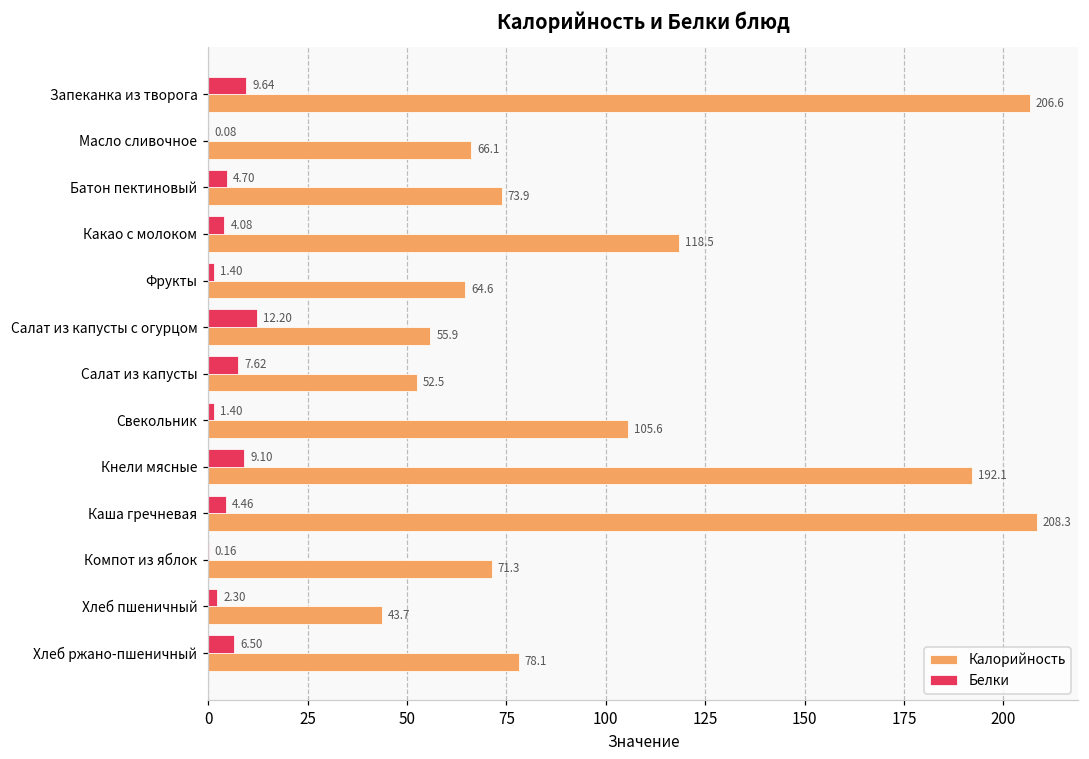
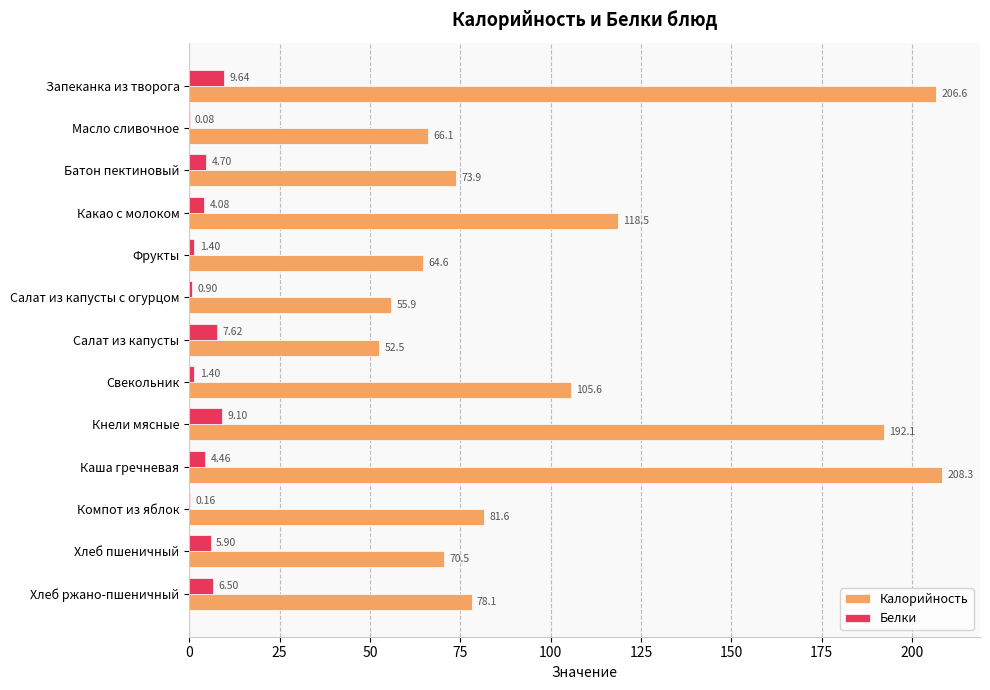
Белки, Салат из капусты с огурцом: 12.20 -> 0.90
Калорийность, Компот из яблок: 71.3 -> 81.6
Белки, Хлеб пшеничный: 2.30 -> 5.90
Калорийность, Хлеб пшеничный: 43.7 -> 70.5
